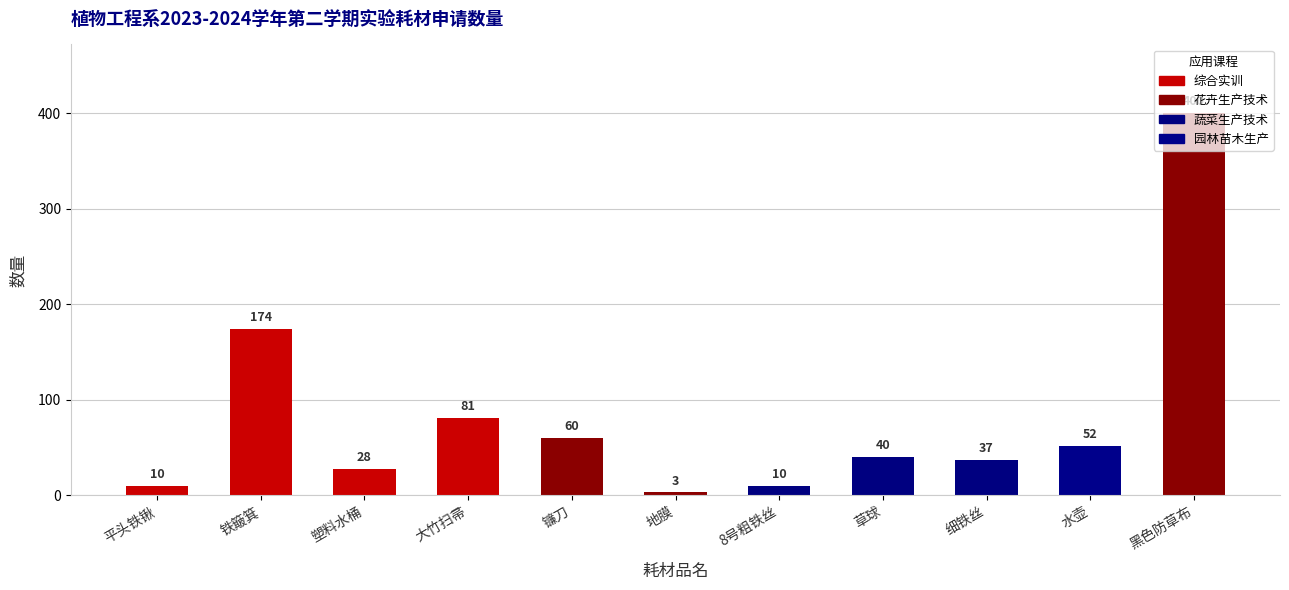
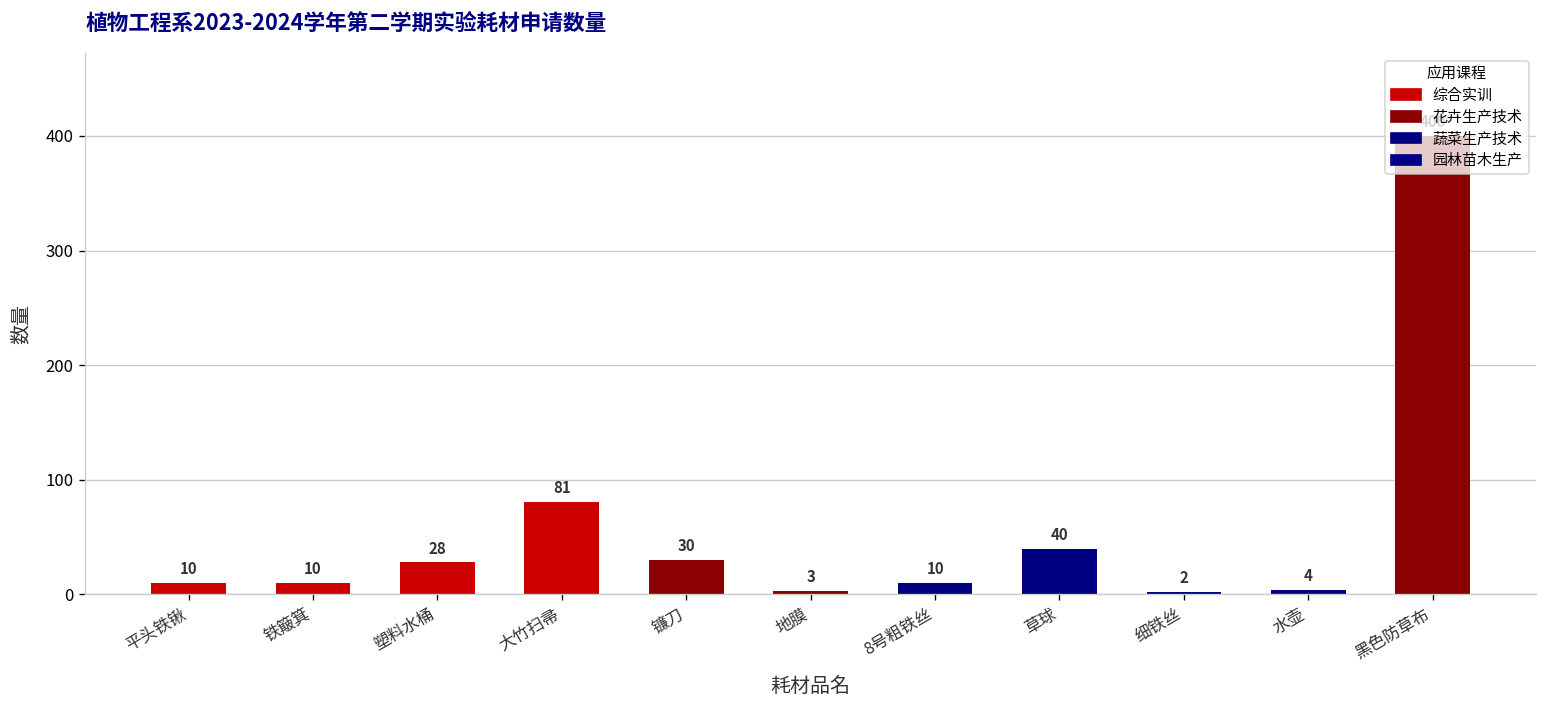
铁簸箕: 174 -> 10
镰刀: 60 -> 30
细铁丝: 37 -> 2
水壶: 52 -> 4
